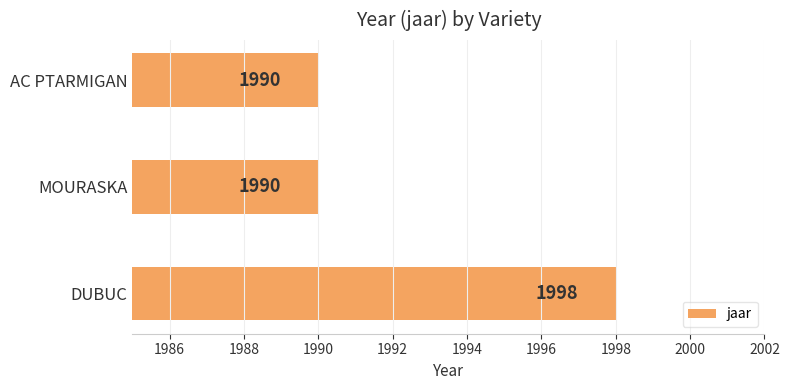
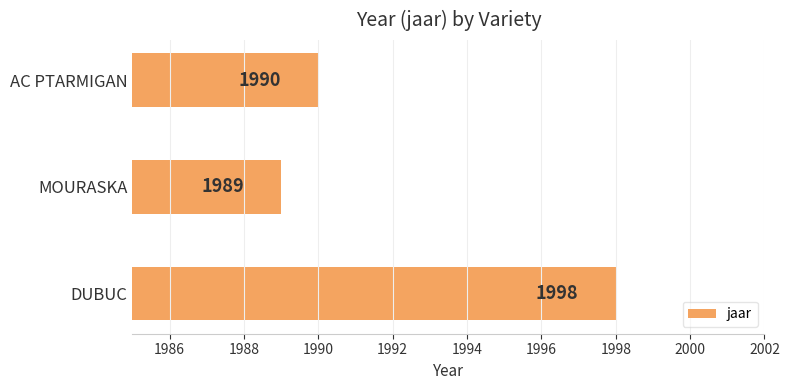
MOURASKA: 1990 -> 1989
